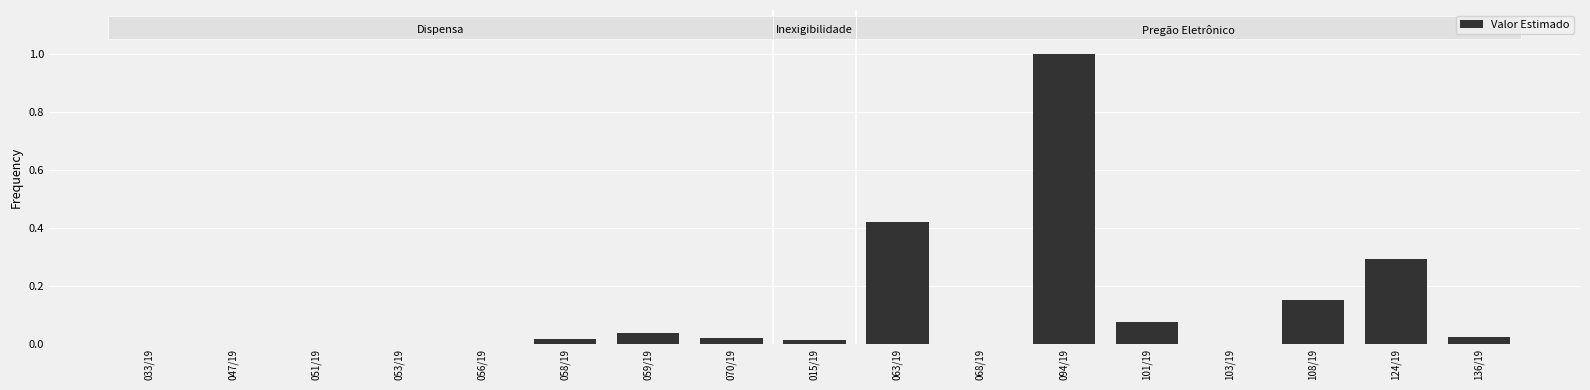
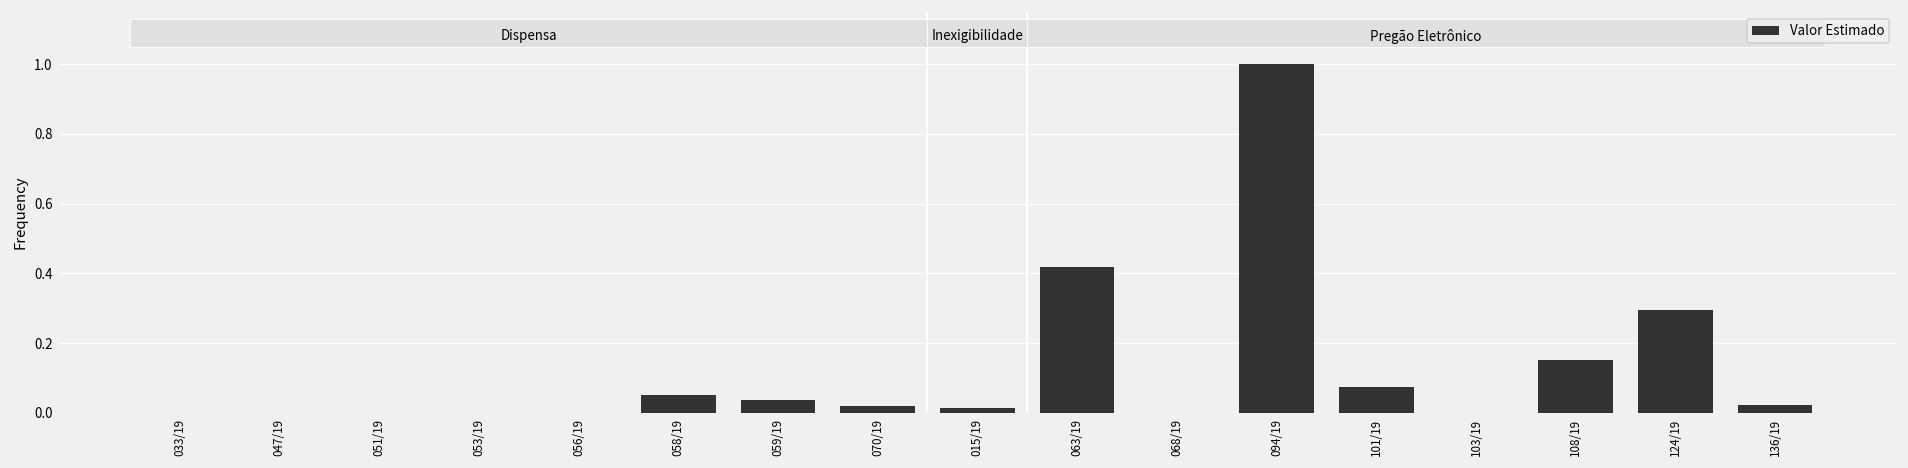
058/19: 0.02 -> 0.05
